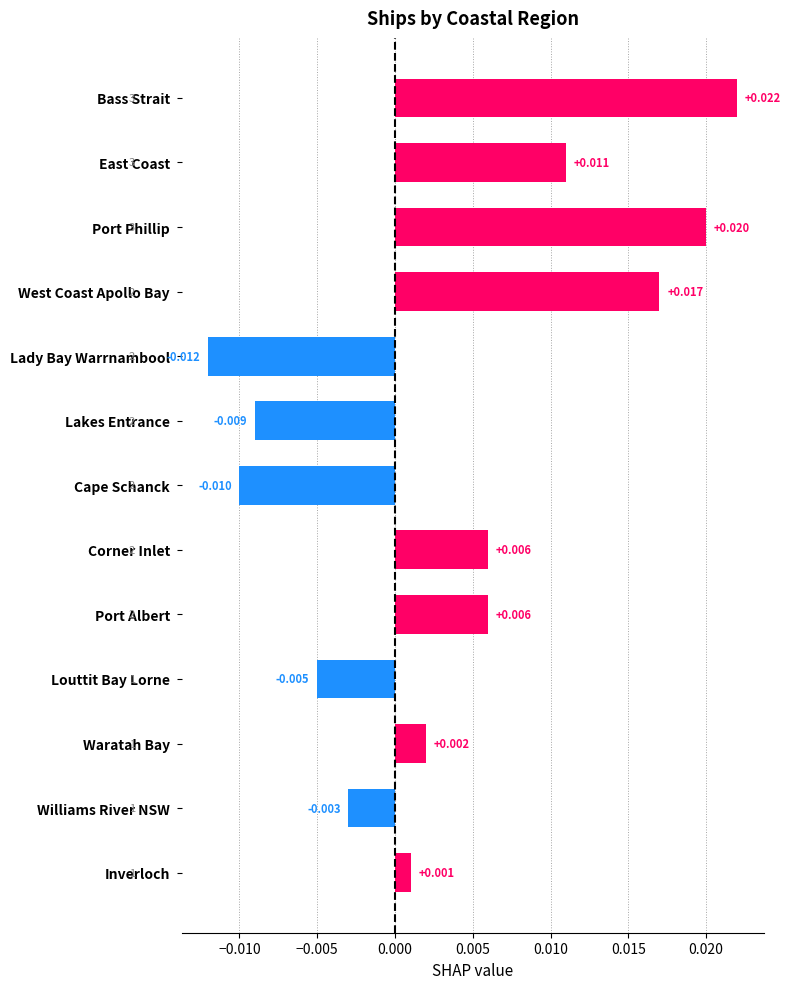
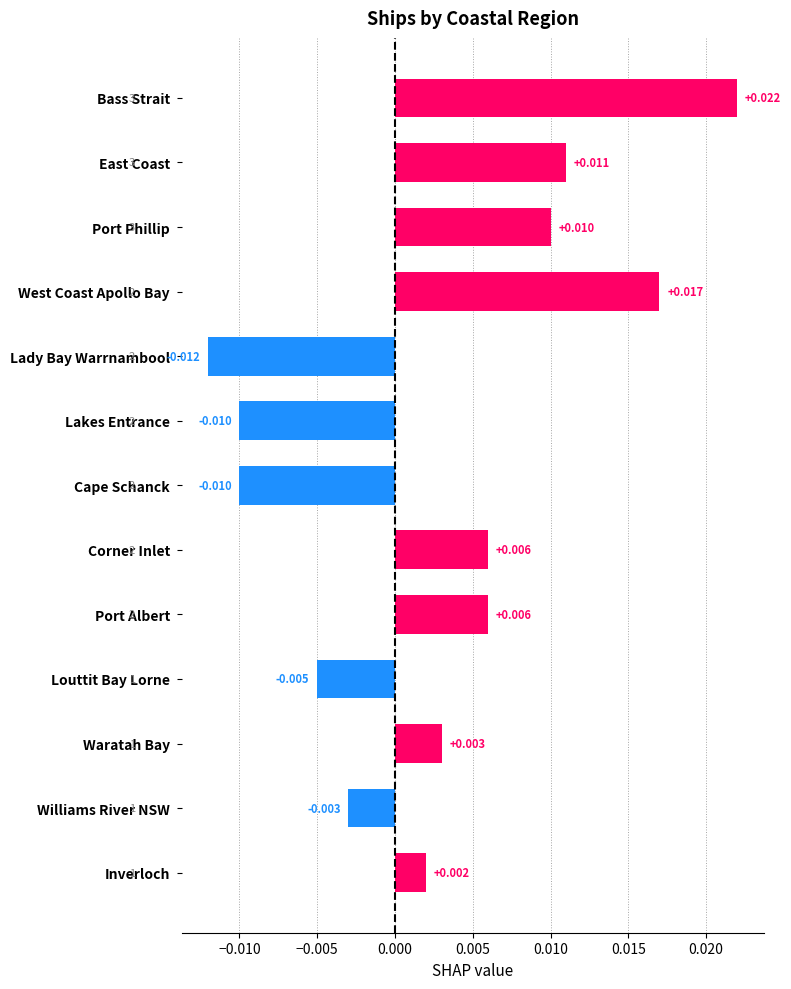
Port Phillip: +0.020 -> +0.010
Lakes Entrance: -0.009 -> -0.010
Waratah Bay: +0.002 -> +0.003
Inverloch: +0.001 -> +0.002
